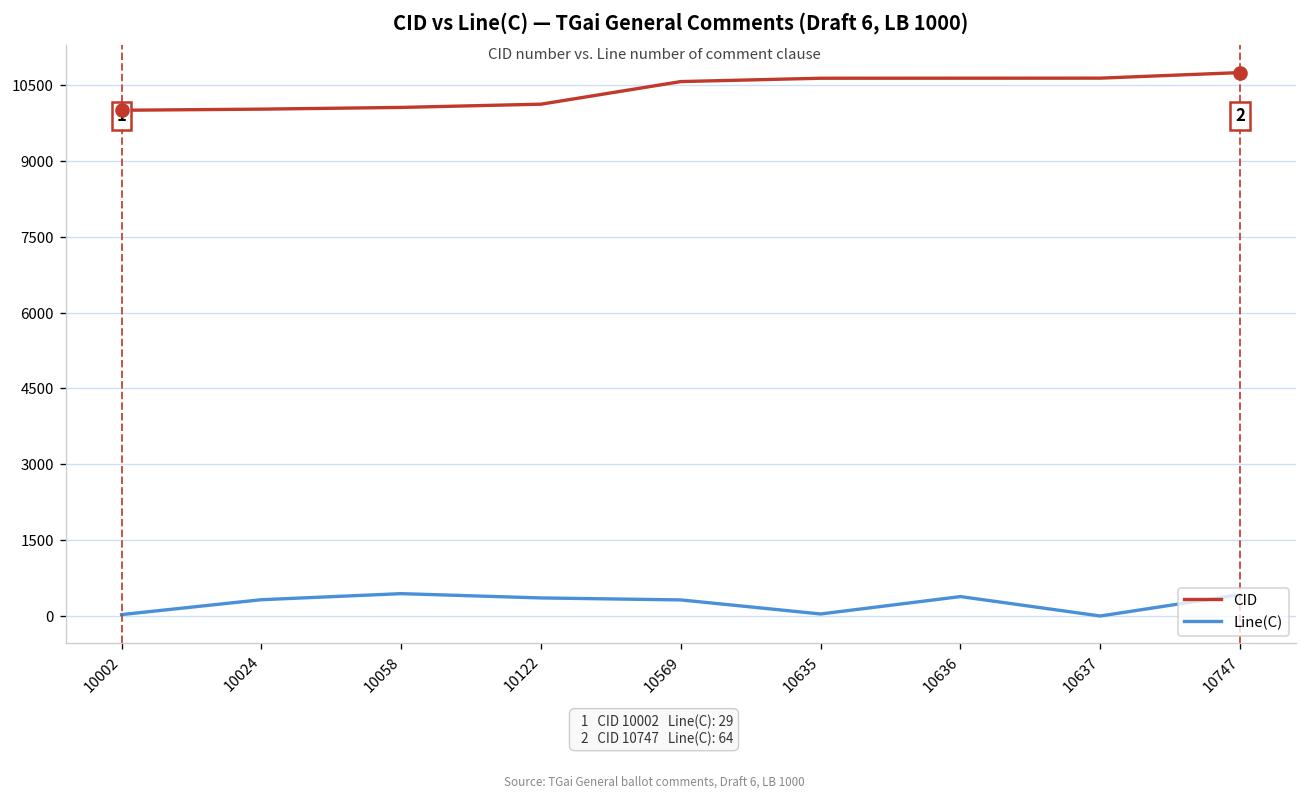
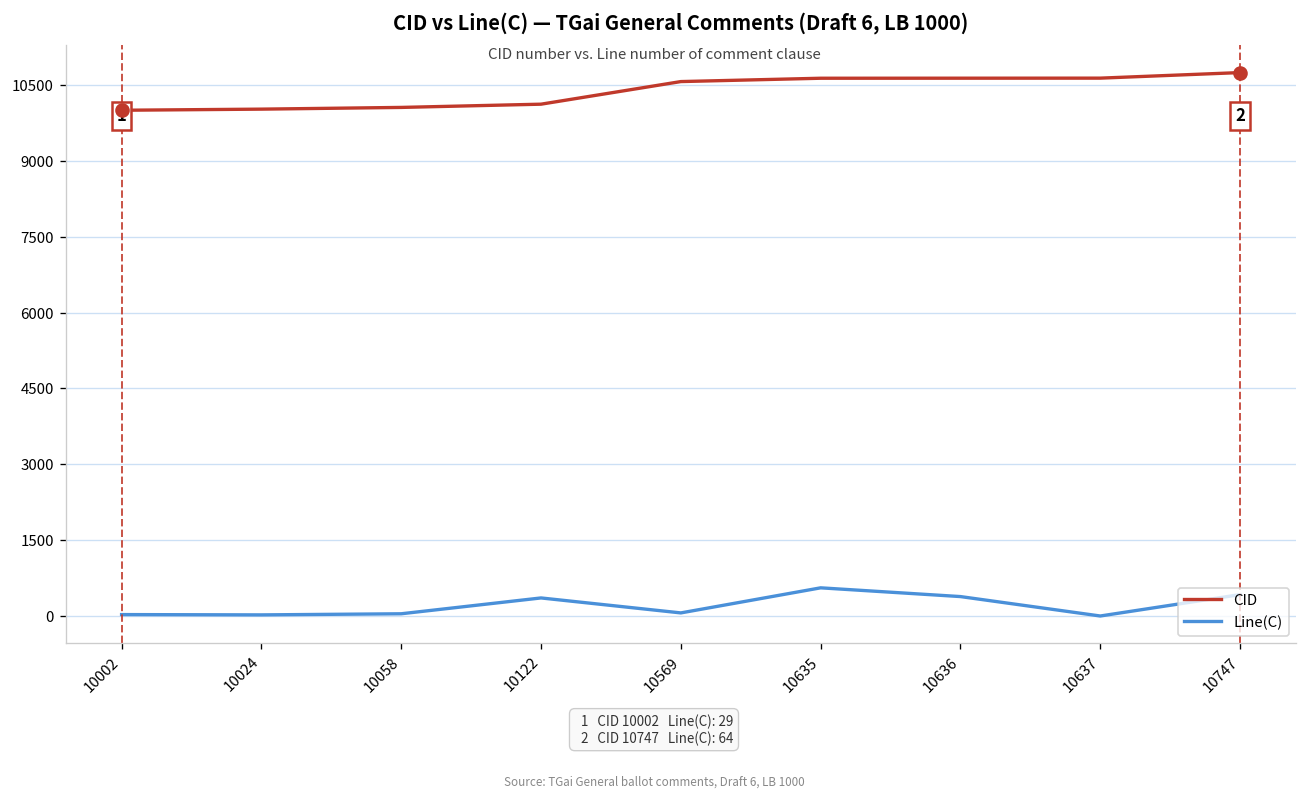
Line(C), 10024: 300 -> 0
Line(C), 10058: 400 -> 0
Line(C), 10569: 300 -> 100
Line(C), 10635: 0 -> 600
